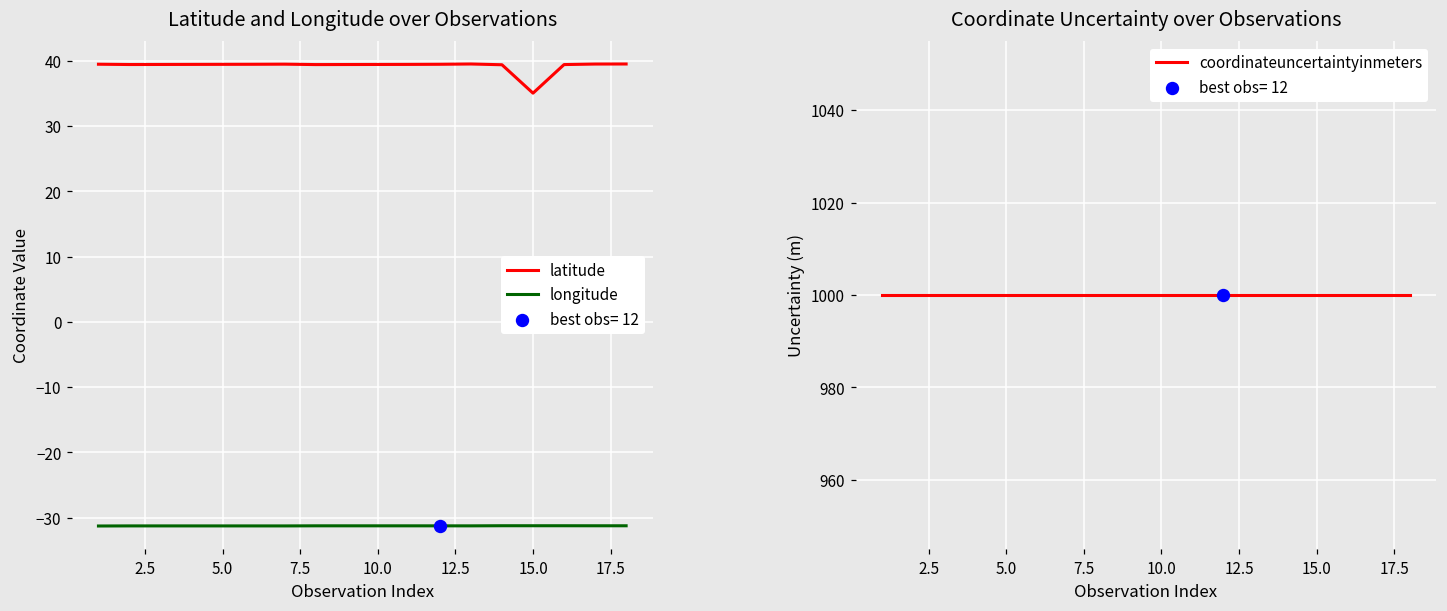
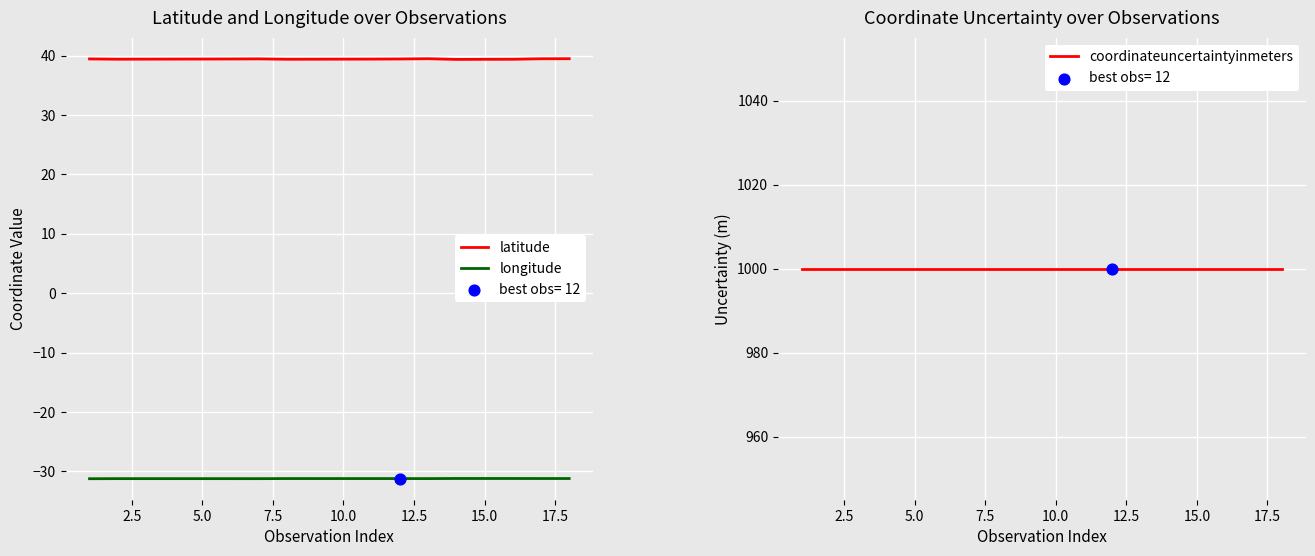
Latitude and Longitude over Observations, latitude, 15.0: 35 -> 39
